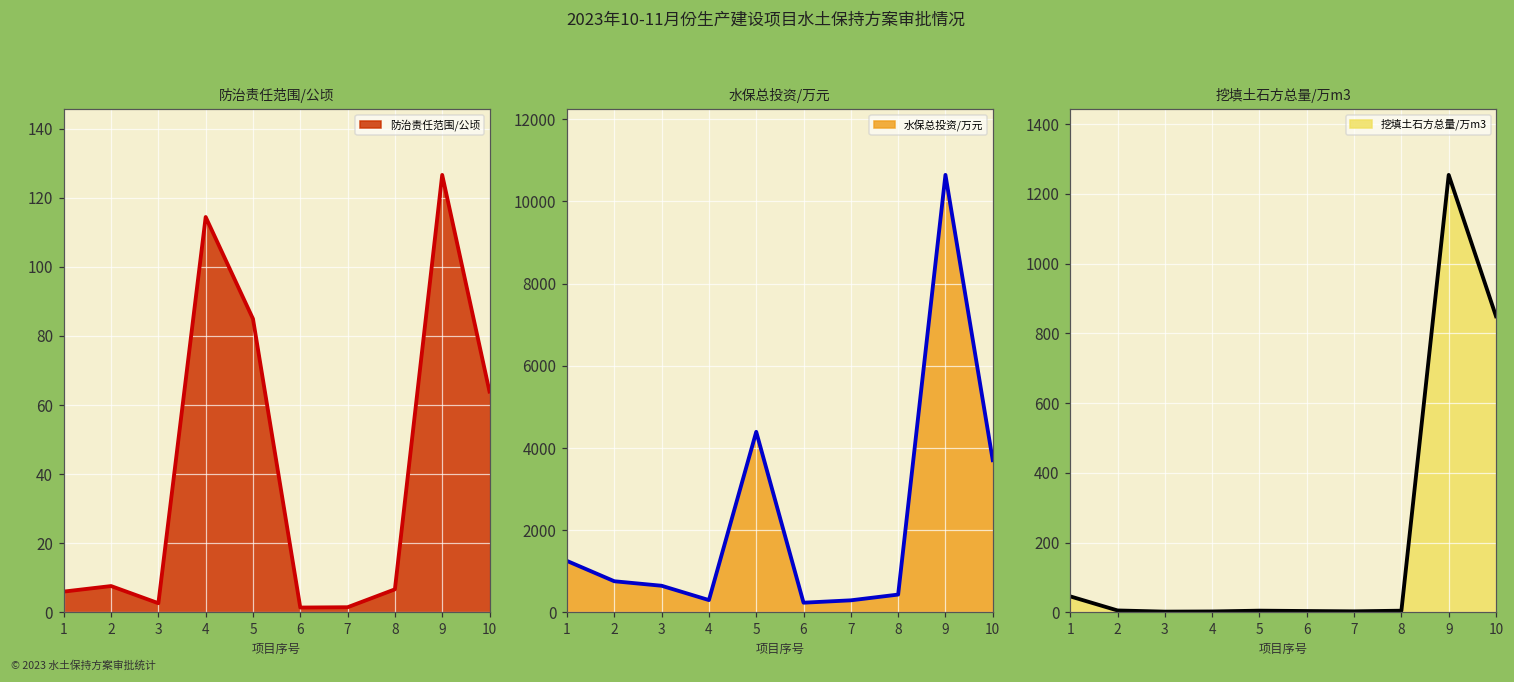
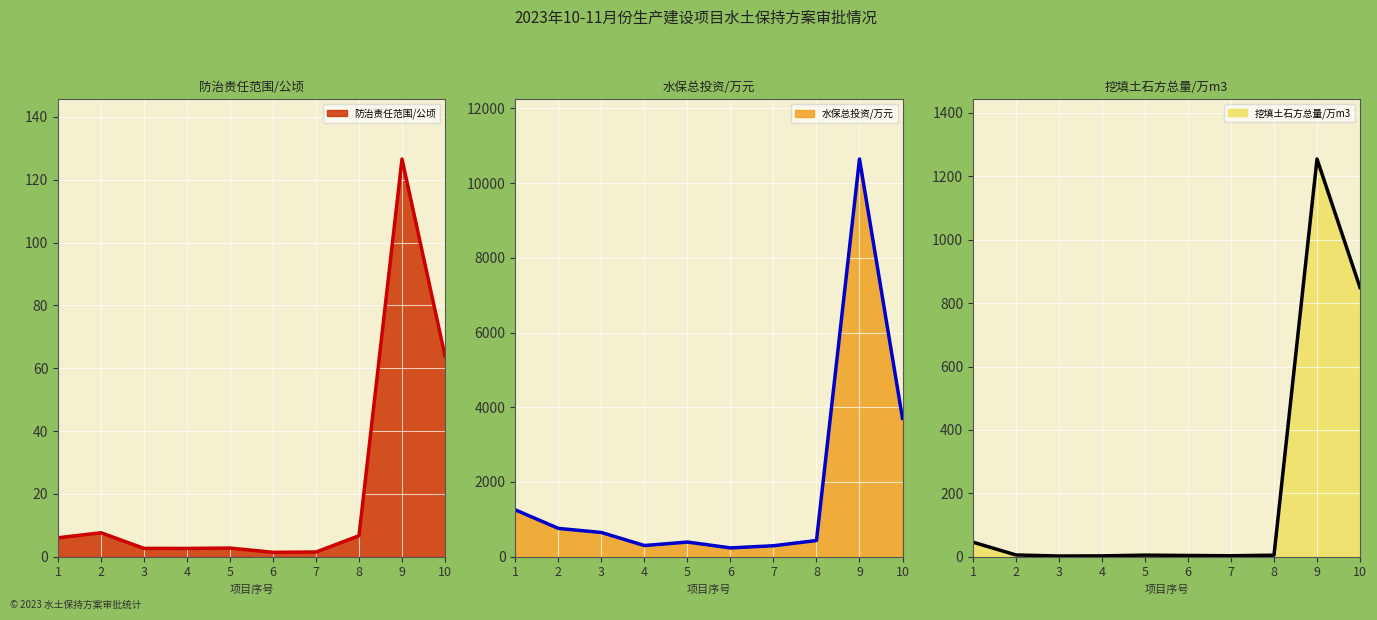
防治责任范围/公顷, 4: 114 -> 3
防治责任范围/公顷, 5: 85 -> 3
水保总投资/万元, 5: 4400 -> 400
